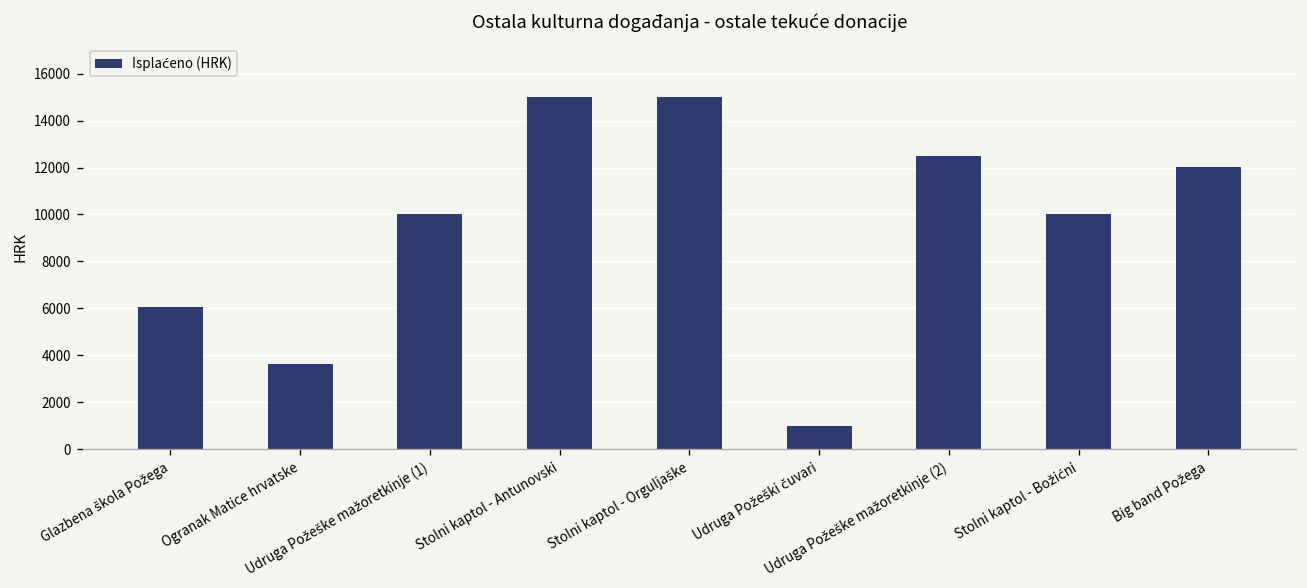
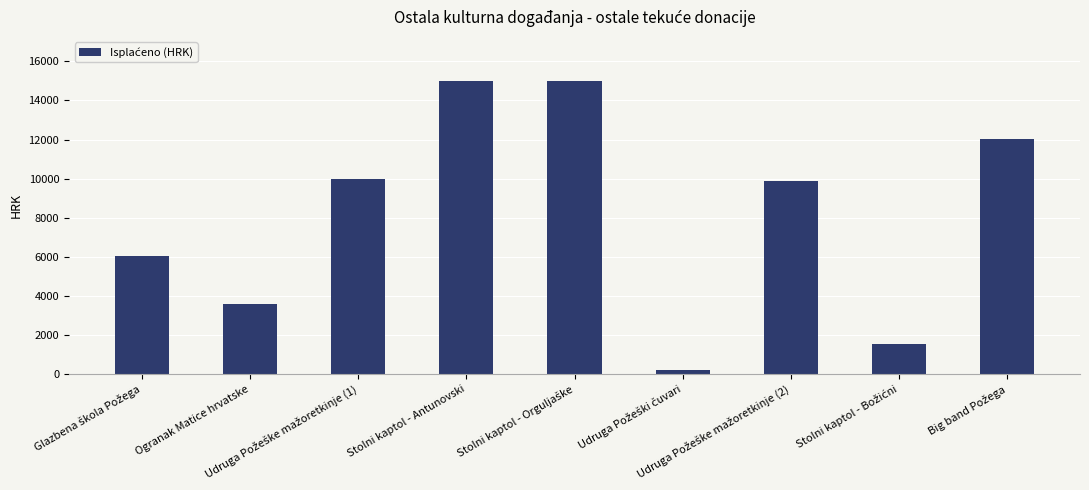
Udruga Požeški čuvari: 1000 -> 200
Udruga Požeške mažoretkinje (2): 12500 -> 9900
Stolni kaptol - Božićni: 10000 -> 1600
